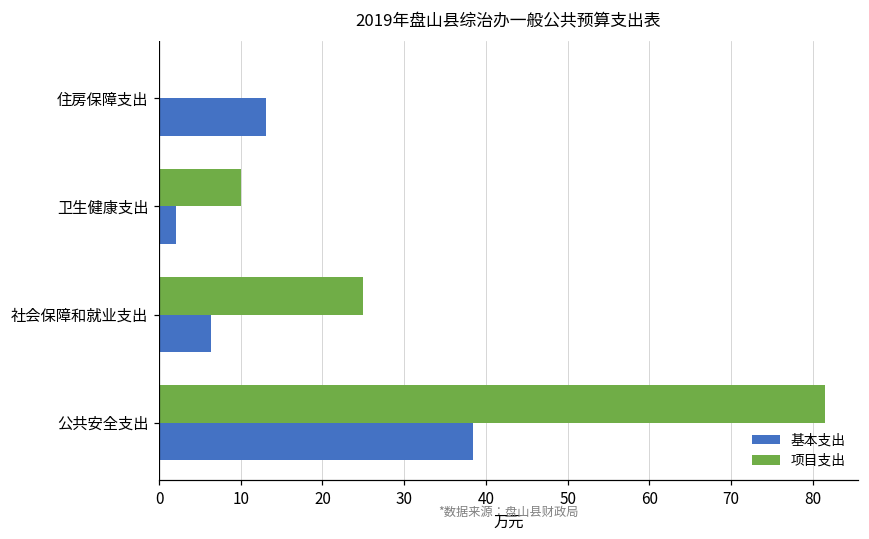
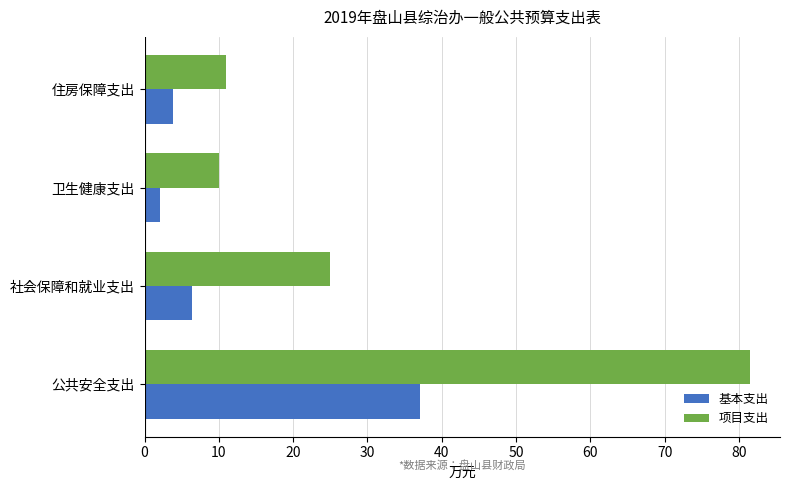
项目支出, 住房保障支出: 0 -> 11
基本支出, 住房保障支出: 13 -> 4
基本支出, 公共安全支出: 38 -> 37
